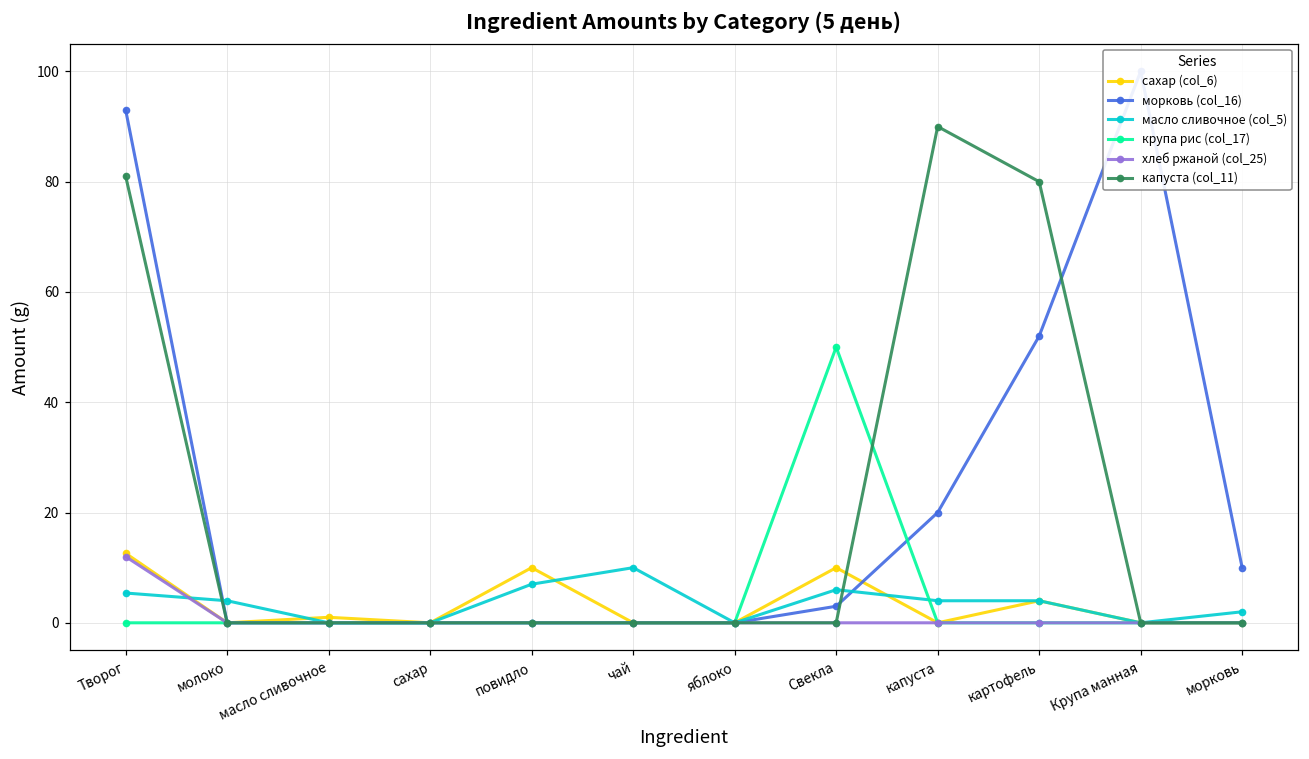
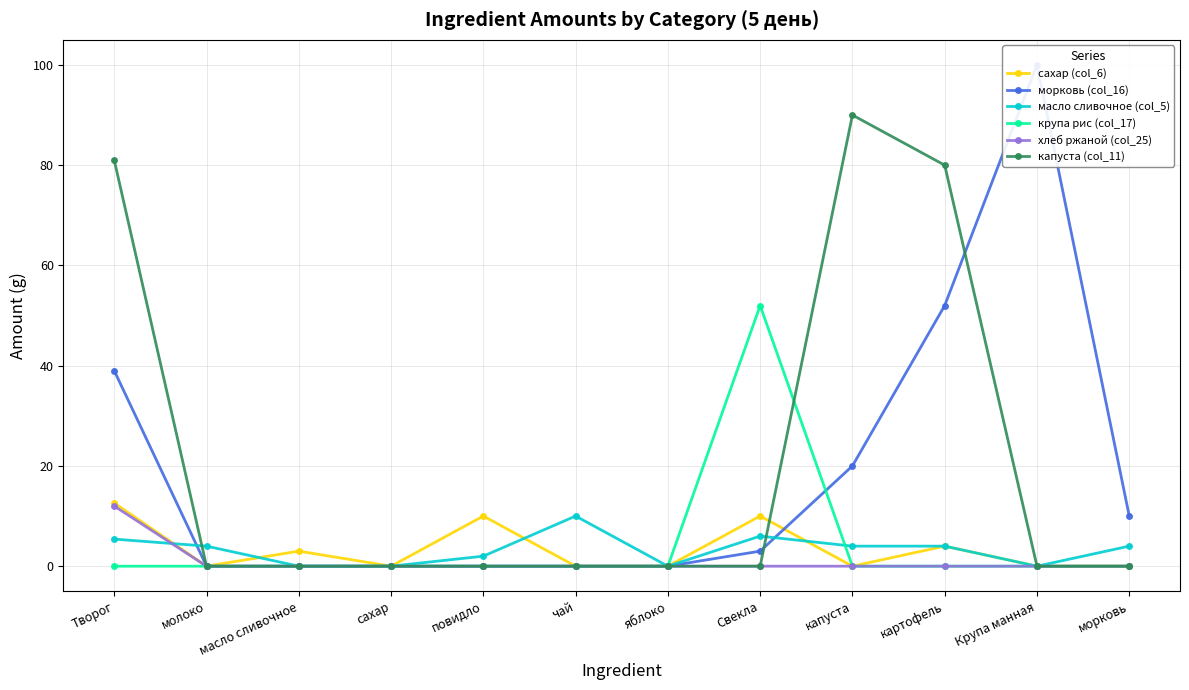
морковь (col_16), Творог: 93 -> 39
сахар (col_6), масло сливочное: 1 -> 3
масло сливочное (col_5), повидло: 7 -> 2
крупа рис (col_17), Свекла: 50 -> 52
масло сливочное (col_5), морковь: 2 -> 4
